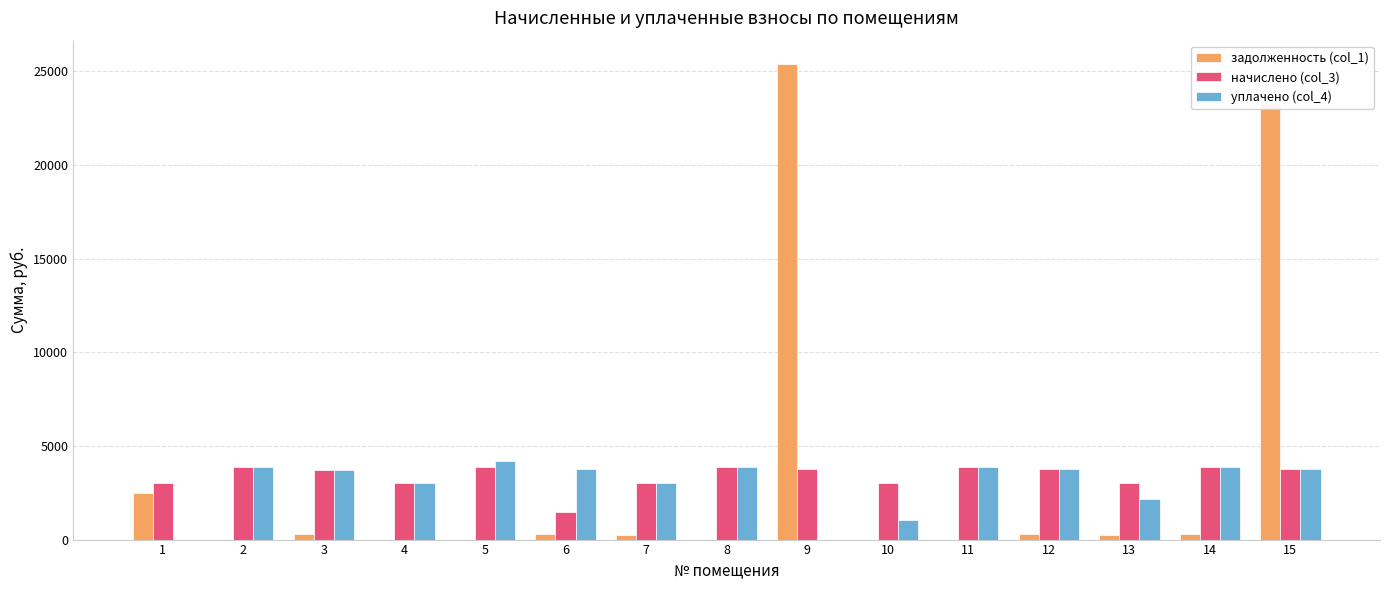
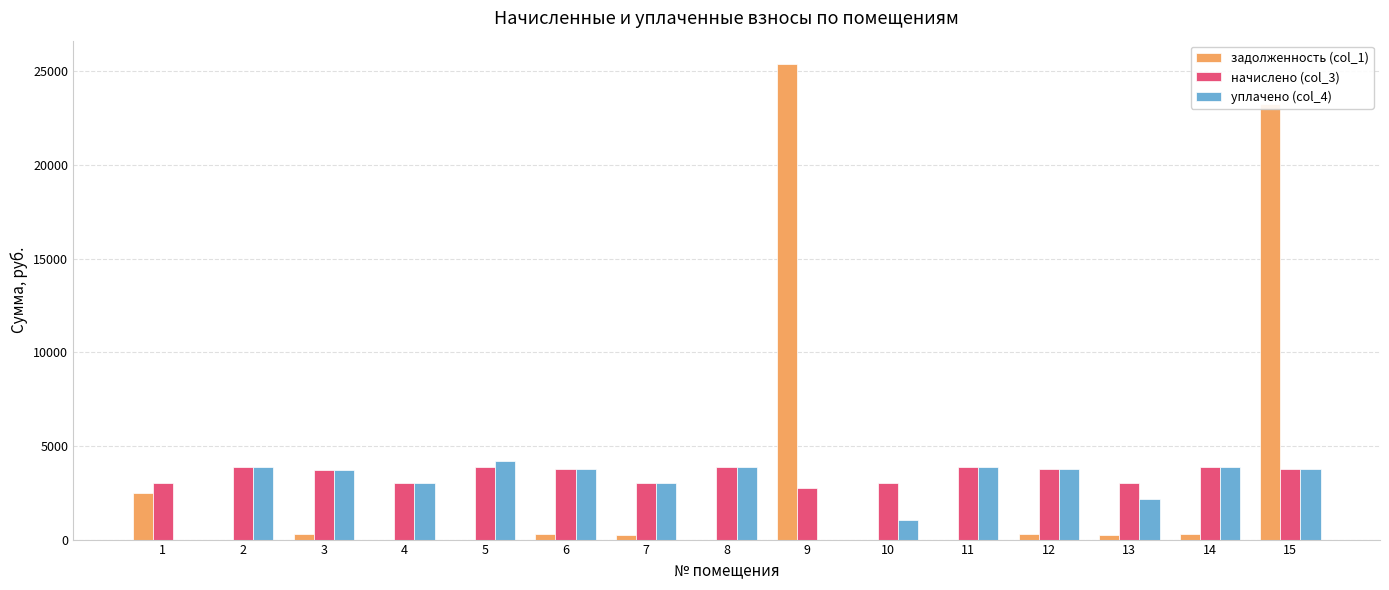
начислено (col_3), 6: 1500 -> 3700
начислено (col_3), 9: 3700 -> 2700
